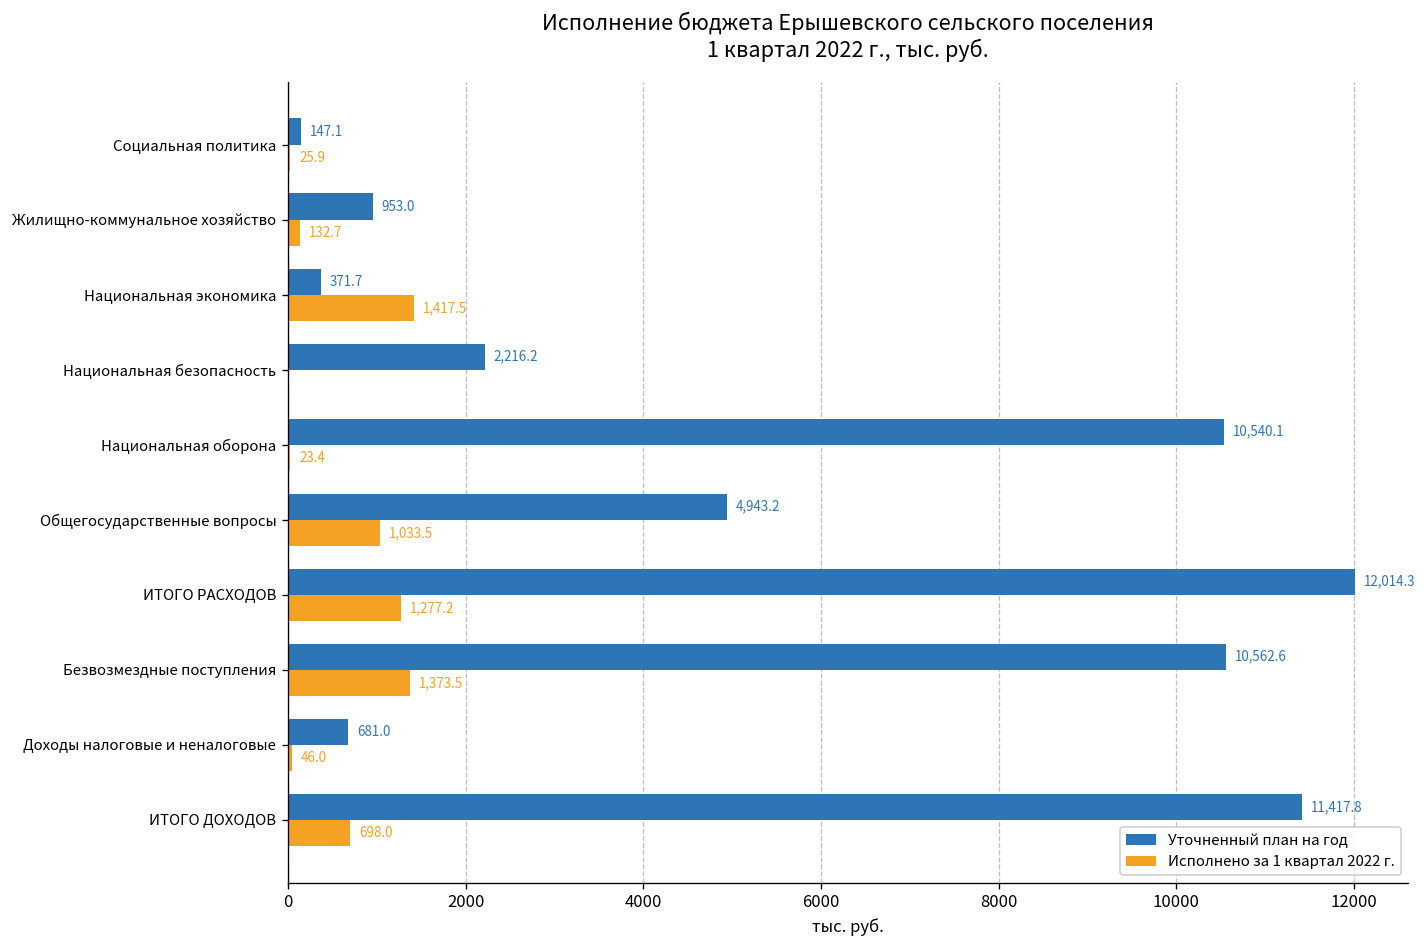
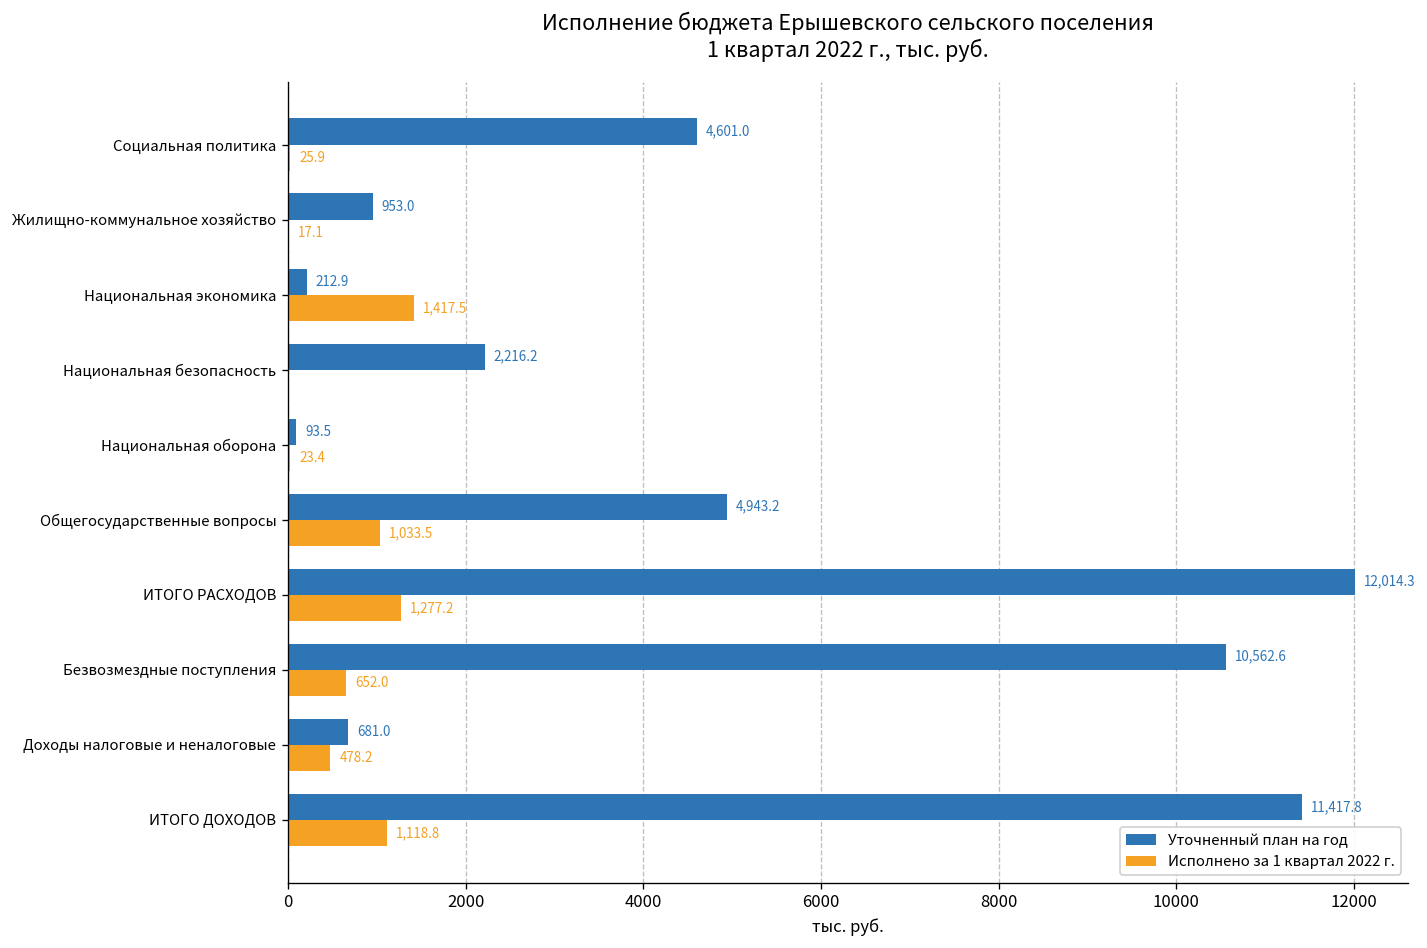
Уточненный план на год, Социальная политика: 147.1 -> 4,601.0
Исполнено за 1 квартал 2022 г., Жилищно-коммунальное хозяйство: 132.7 -> 17.1
Уточненный план на год, Национальная экономика: 371.7 -> 212.9
Уточненный план на год, Национальная оборона: 10,540.1 -> 93.5
Исполнено за 1 квартал 2022 г., Безвозмездные поступления: 1,373.5 -> 652.0
Исполнено за 1 квартал 2022 г., Доходы налоговые и неналоговые: 46.0 -> 478.2
Исполнено за 1 квартал 2022 г., ИТОГО ДОХОДОВ: 698.0 -> 1,118.8
